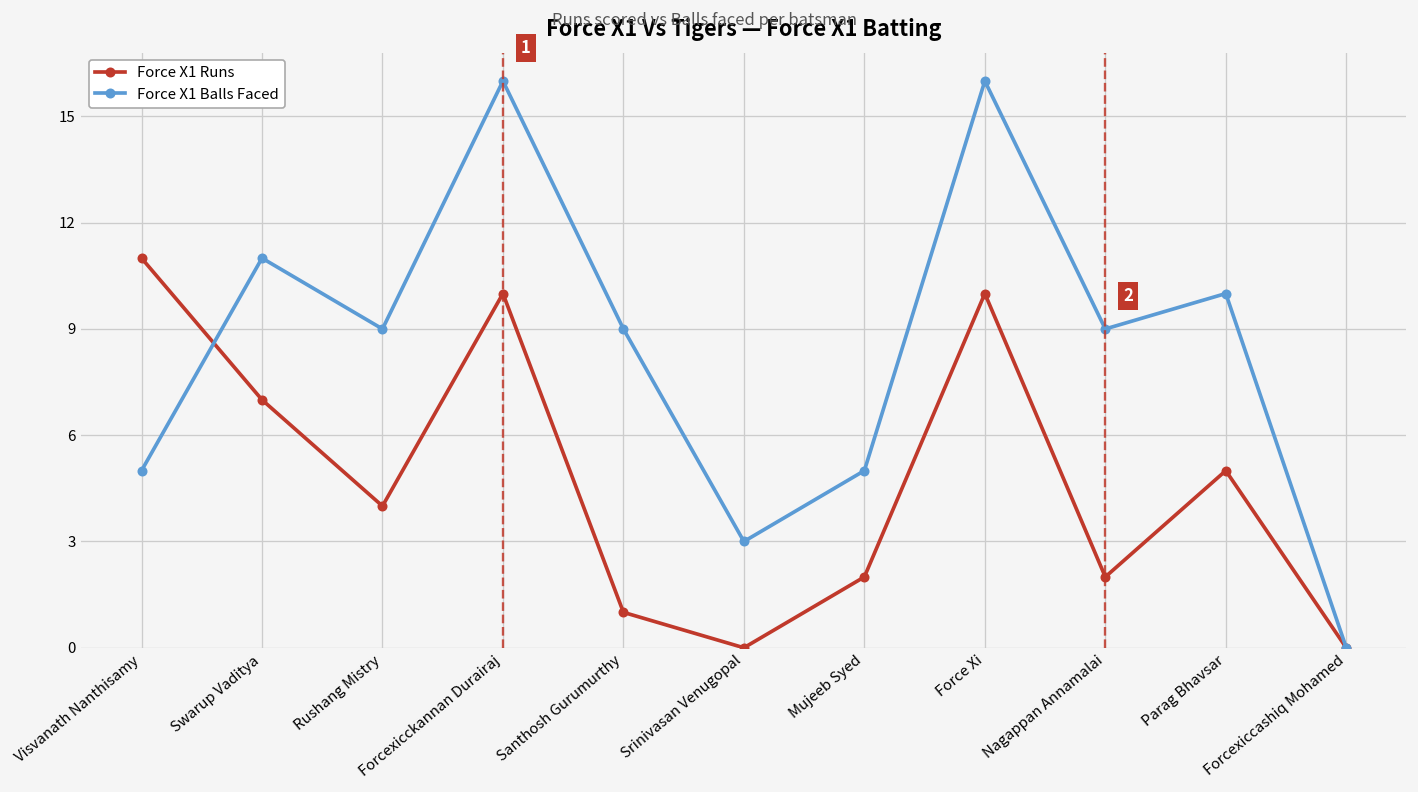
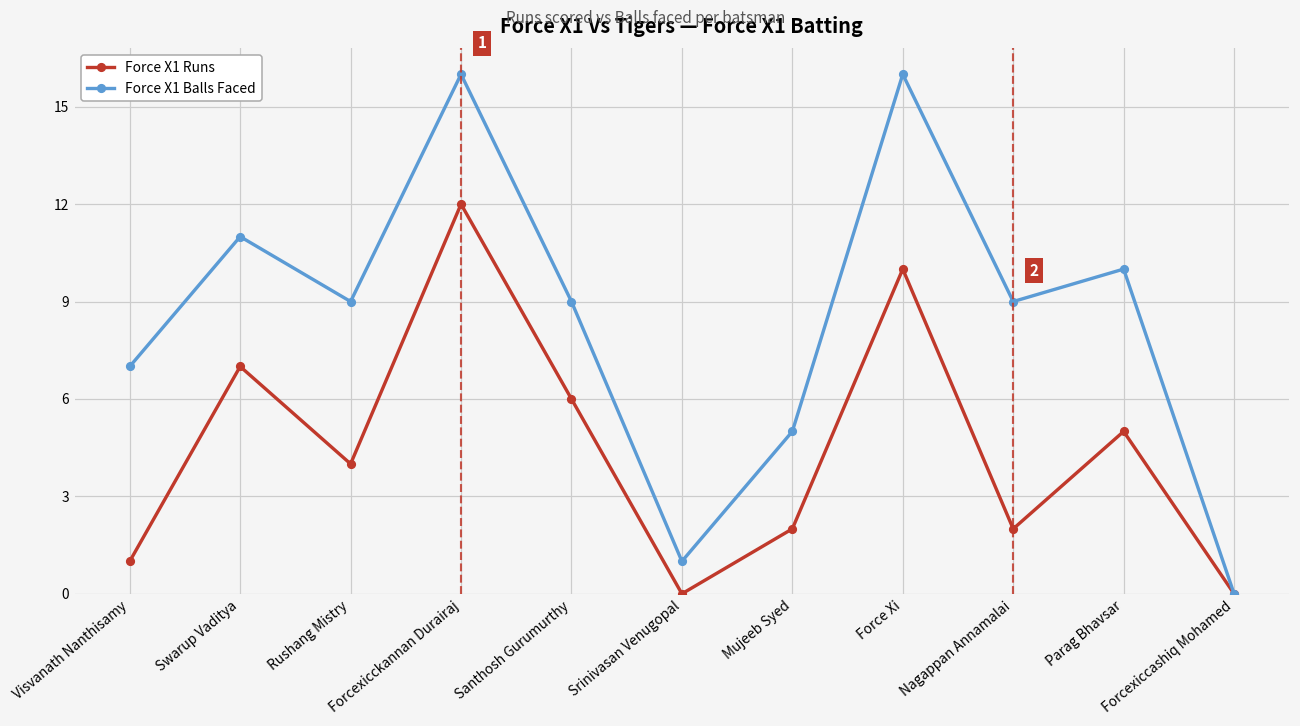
Force X1 Runs, Visvanath Nanthisamy: 11 -> 1
Force X1 Balls Faced, Visvanath Nanthisamy: 5 -> 7
Force X1 Runs, Forcexicckannan Durairaj: 10 -> 12
Force X1 Runs, Santhosh Gurumurthy: 1 -> 6
Force X1 Balls Faced, Srinivasan Venugopal: 3 -> 1
